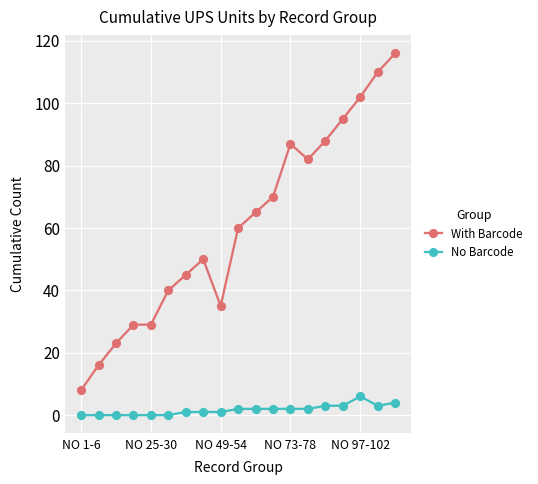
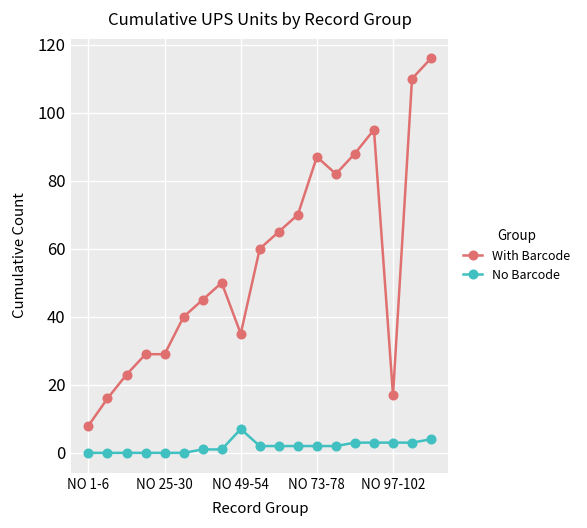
No Barcode, NO 49-54: 1 -> 7
With Barcode, NO 97-102: 102 -> 17
No Barcode, NO 97-102: 6 -> 3
